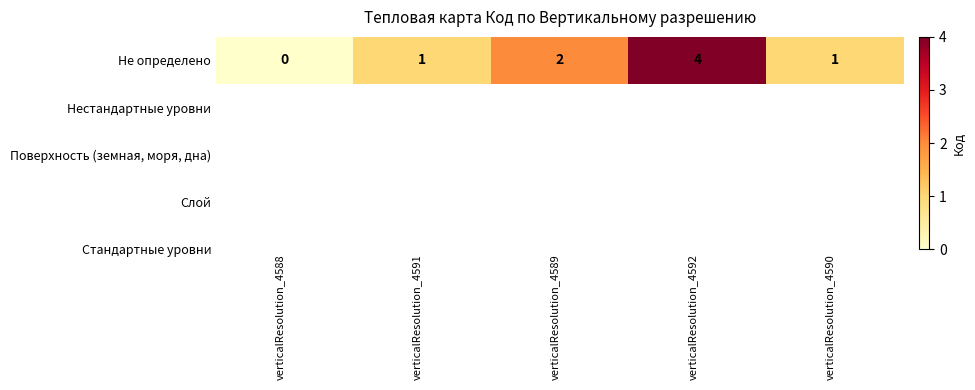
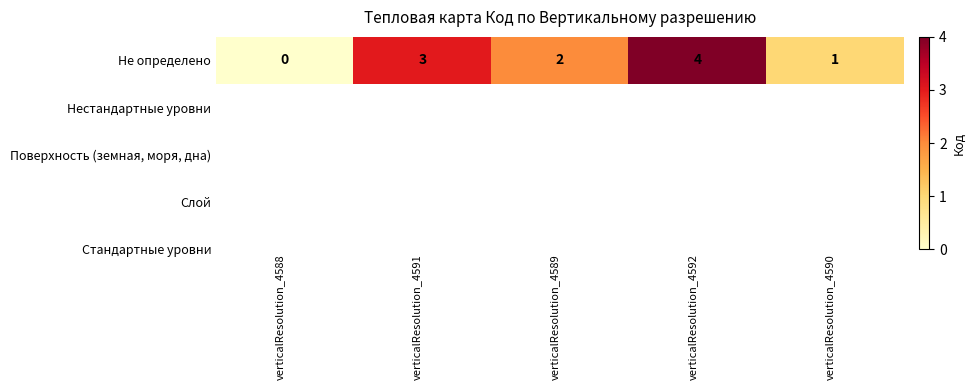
Не определено, verticalResolution_4591: 1 -> 3
